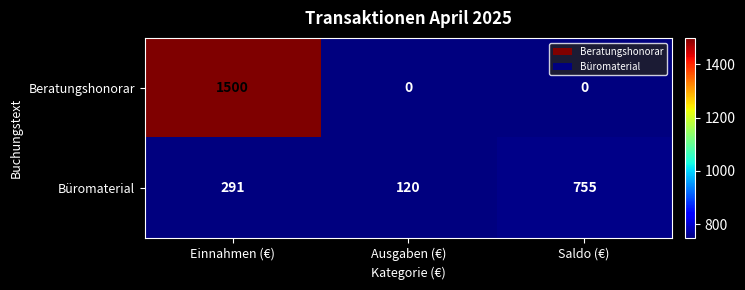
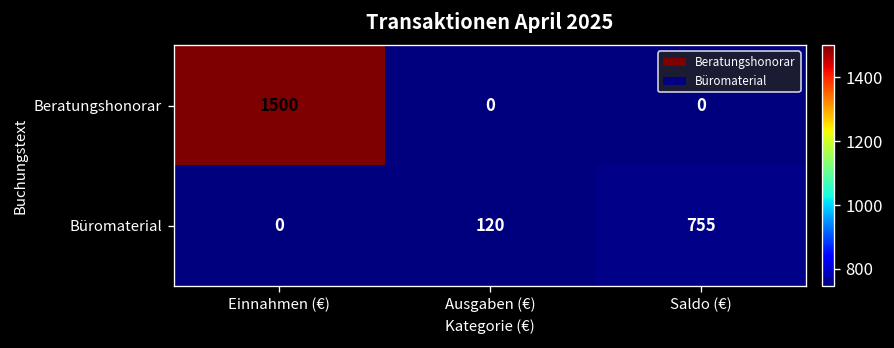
Büromaterial, Einnahmen (€): 291 -> 0
